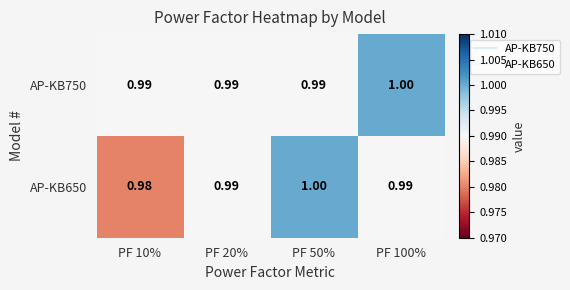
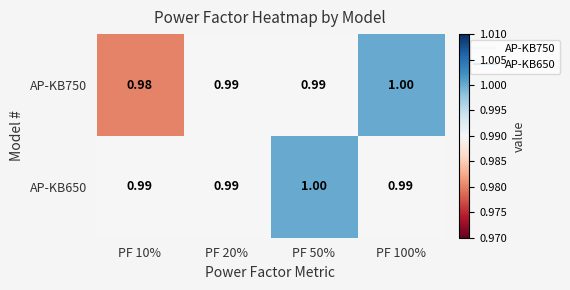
AP-KB750, PF 10%: 0.99 -> 0.98
AP-KB650, PF 10%: 0.98 -> 0.99
